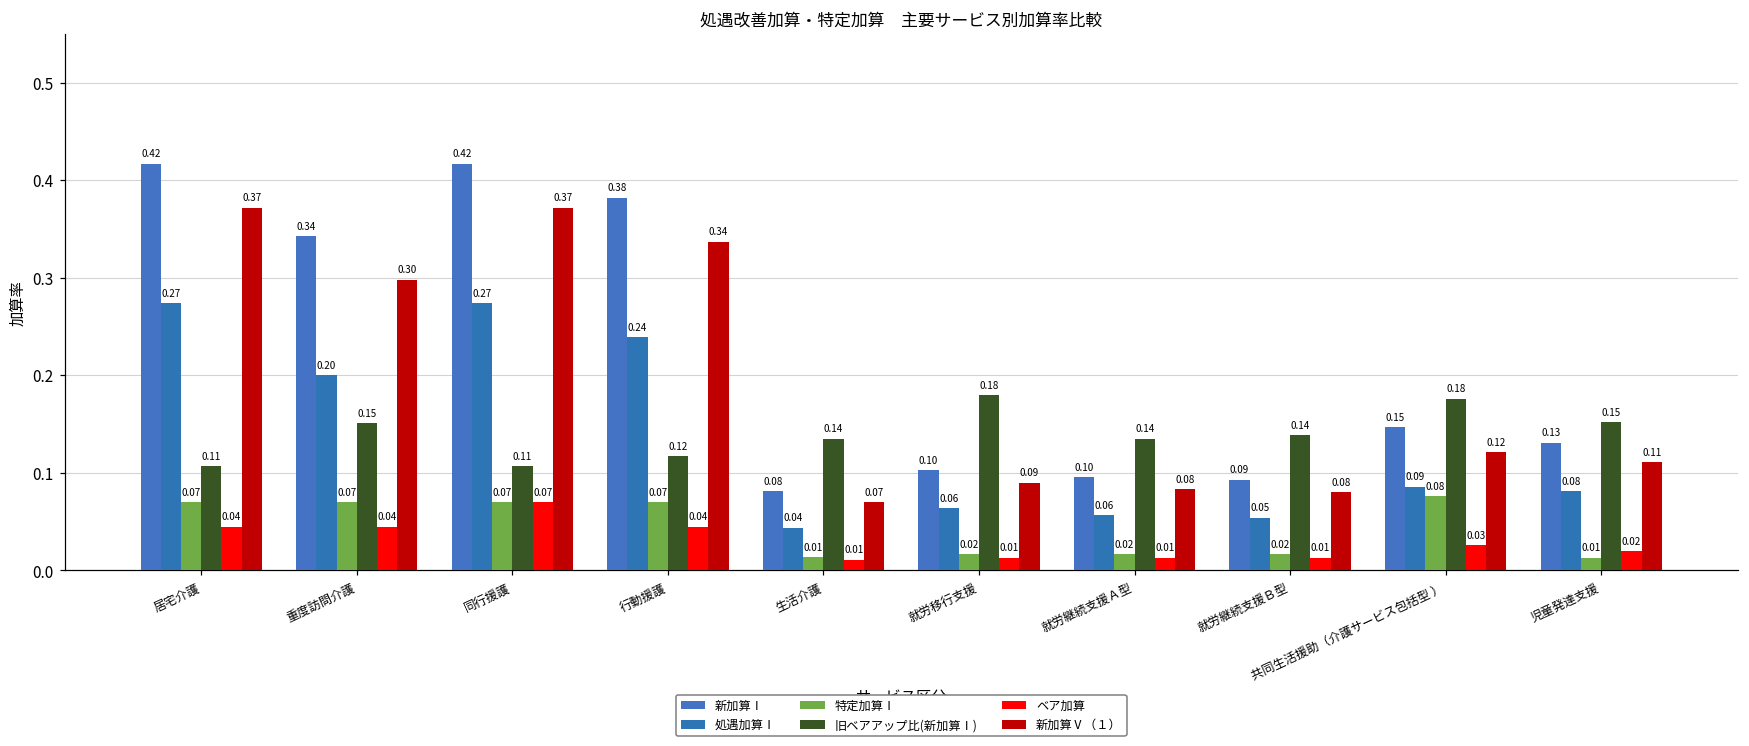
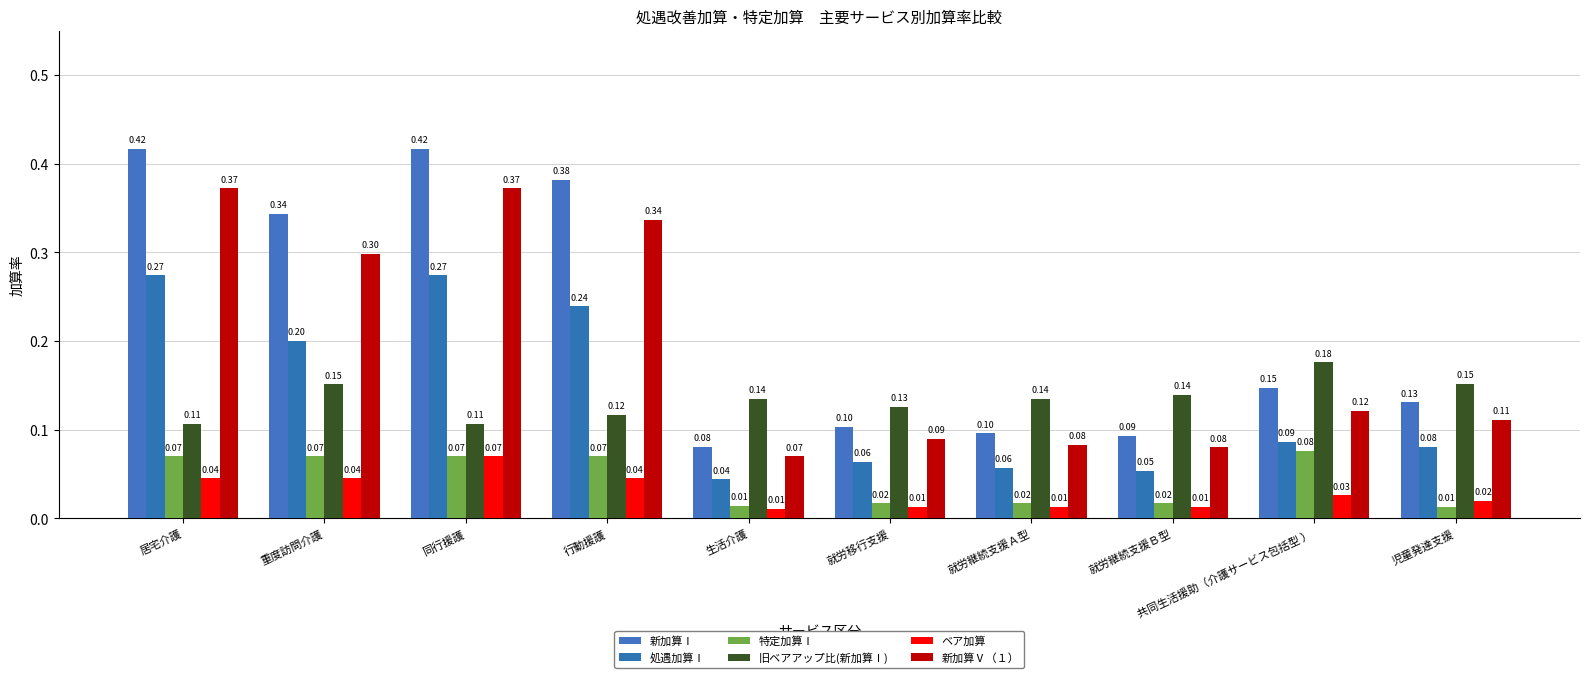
旧ベアアップ比(新加算Ⅰ), 就労移行支援: 0.18 -> 0.13
